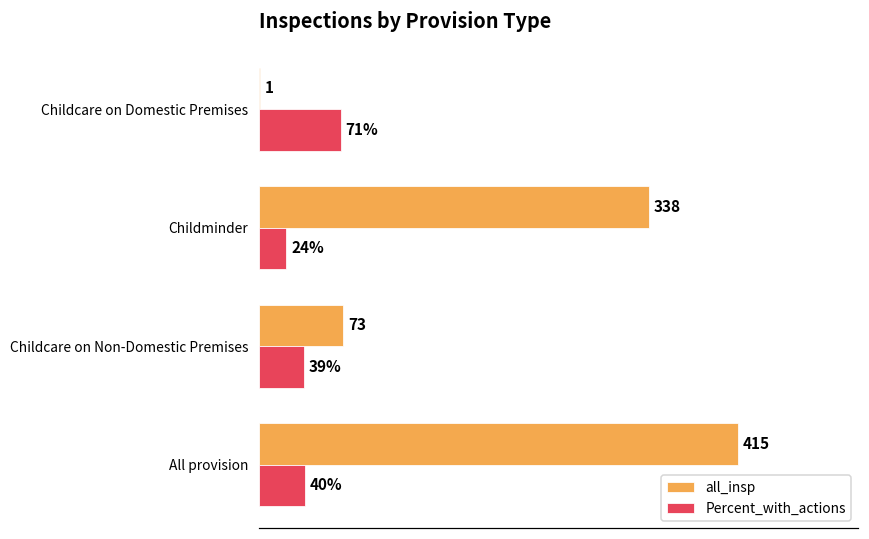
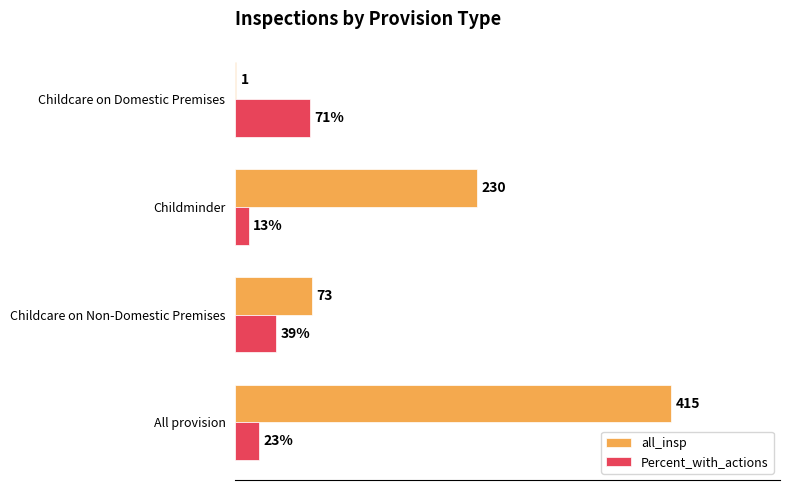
all_insp, Childminder: 338 -> 230
Percent_with_actions, Childminder: 24% -> 13%
Percent_with_actions, All provision: 40% -> 23%
